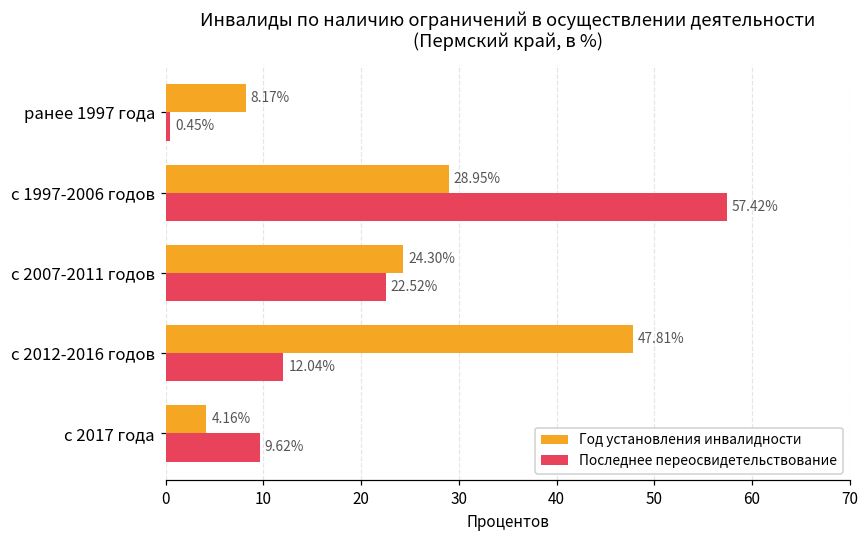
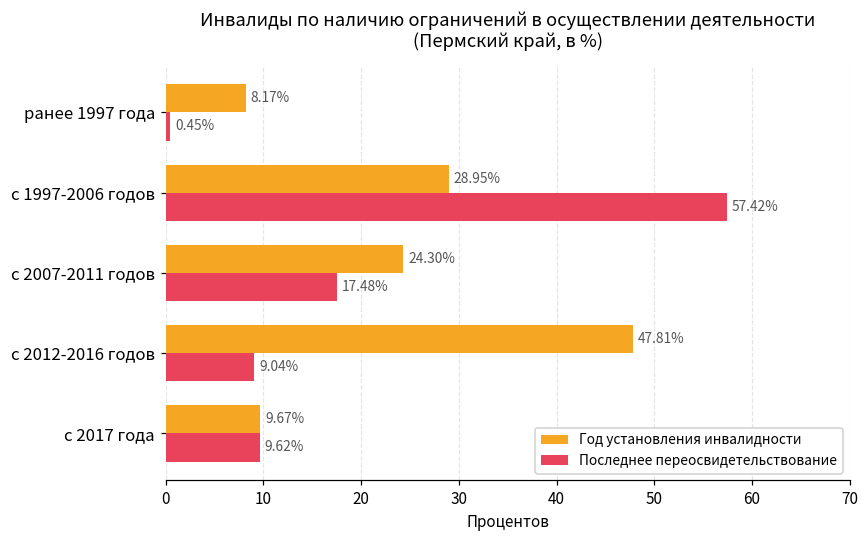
Последнее переосвидетельствование, с 2007-2011 годов: 22.52% -> 17.48%
Последнее переосвидетельствование, с 2012-2016 годов: 12.04% -> 9.04%
Год установления инвалидности, с 2017 года: 4.16% -> 9.67%
